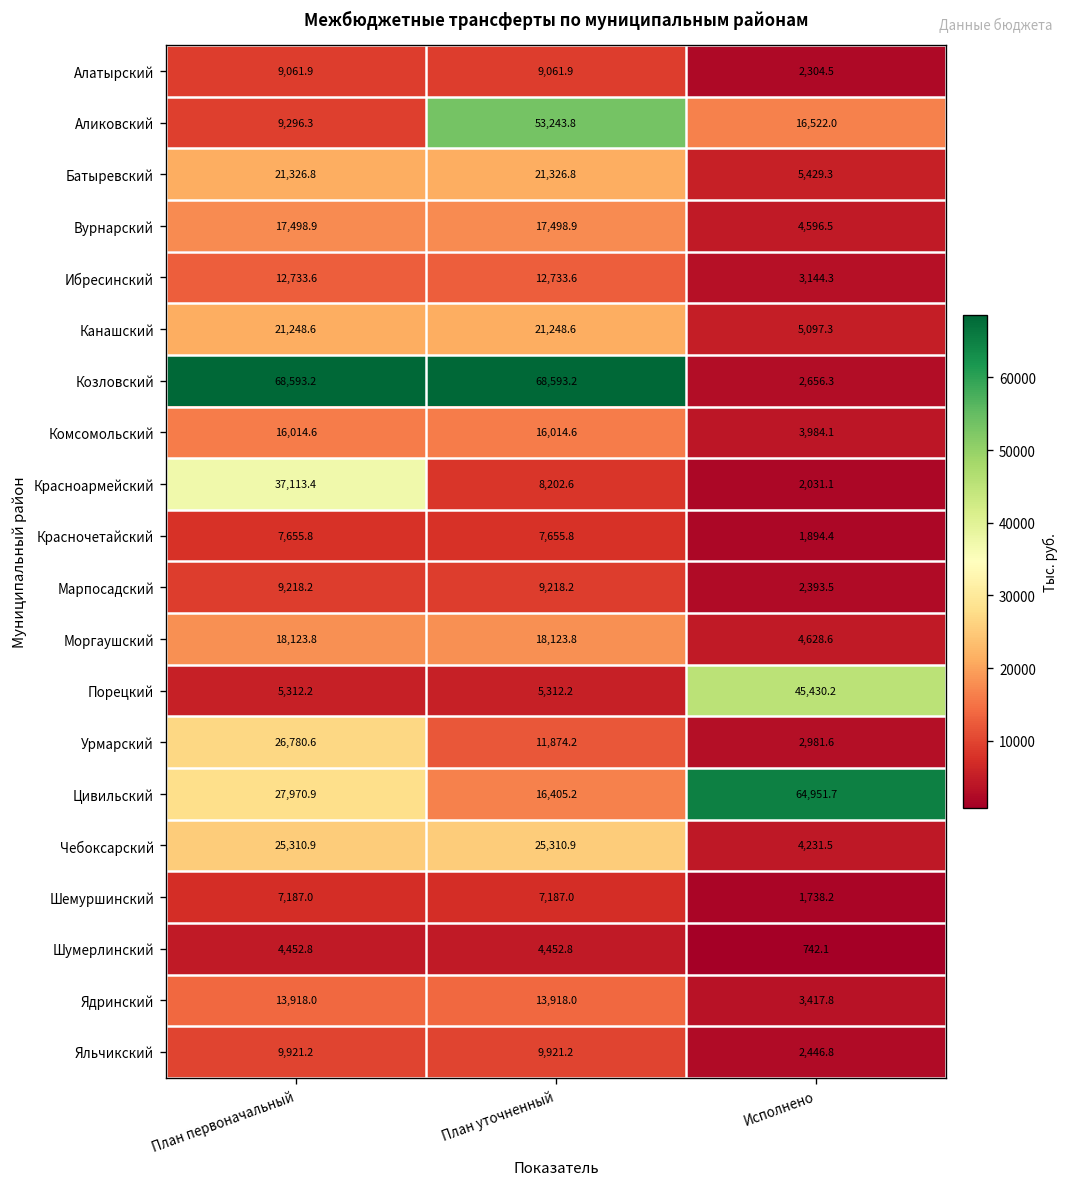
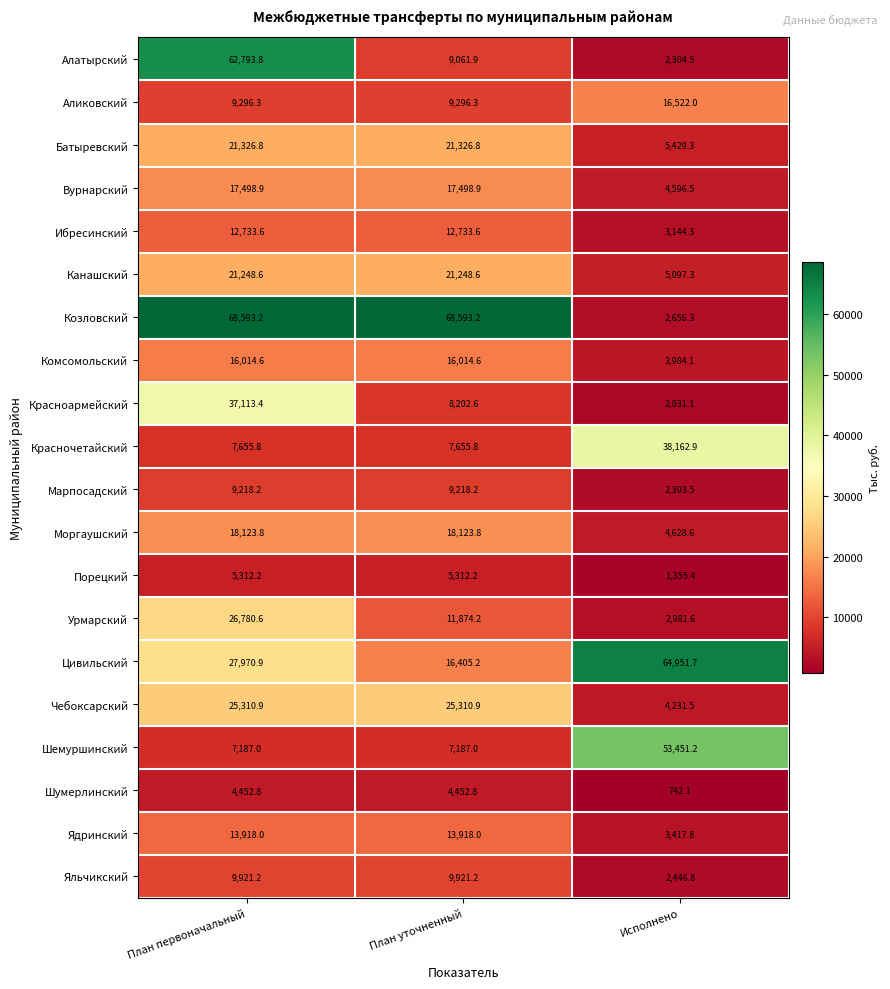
Алатырский, План первоначальный: 9,061.9 -> 62,793.8
Аликовский, План уточненный: 53,243.8 -> 9,296.3
Красночетайский, Исполнено: 1,894.4 -> 38,162.9
Порецкий, Исполнено: 45,430.2 -> 1,355.4
Шемуршинский, Исполнено: 1,738.2 -> 53,451.2
